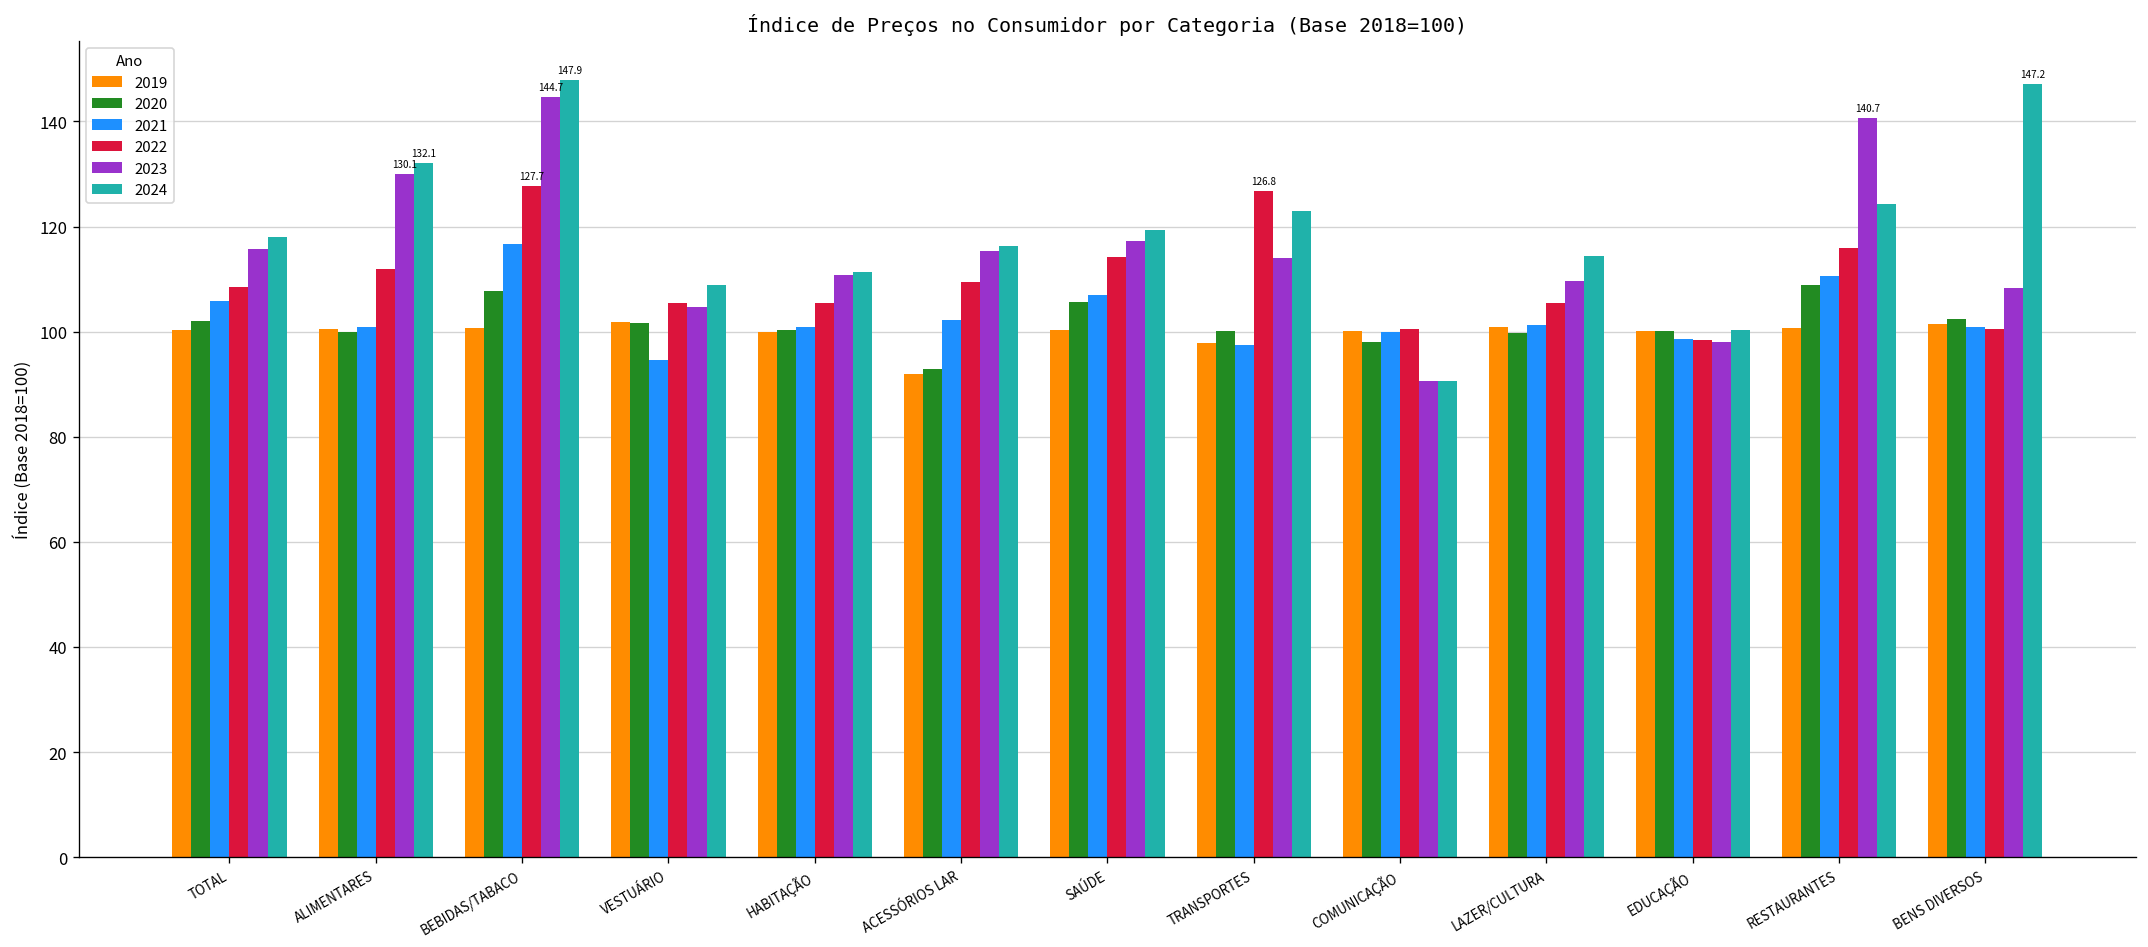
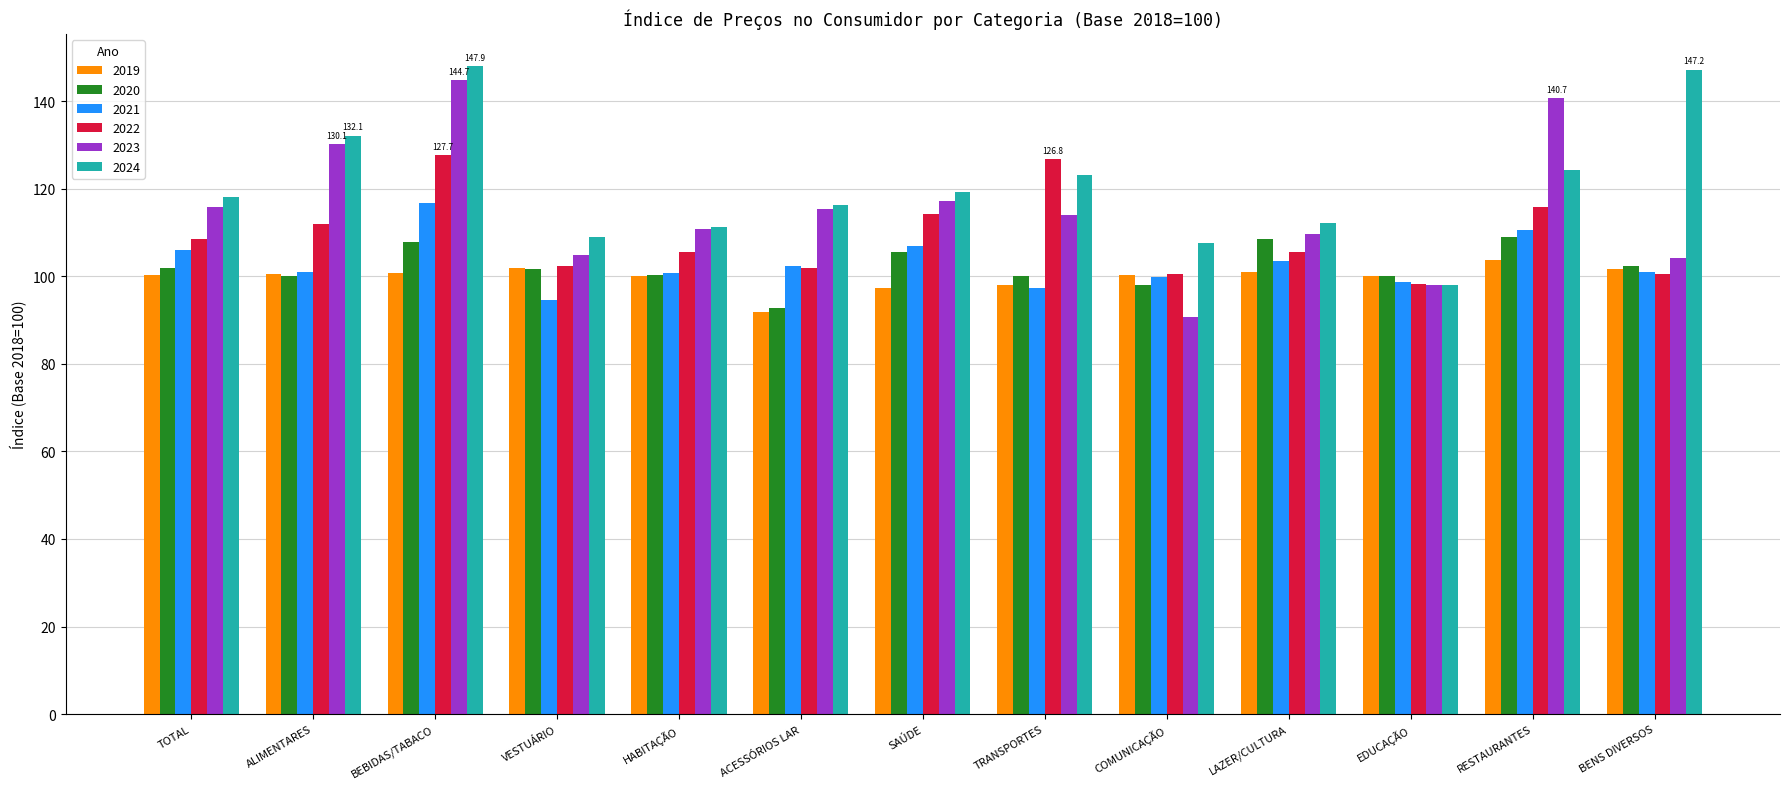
2022, VESTUÁRIO: 105 -> 102
2022, ACESSÓRIOS LAR: 110 -> 102
2019, SAÚDE: 100 -> 97
2024, COMUNICAÇÃO: 91 -> 108
2020, LAZER/CULTURA: 100 -> 108
2021, LAZER/CULTURA: 101 -> 103
2024, LAZER/CULTURA: 114 -> 112
2024, EDUCAÇÃO: 100 -> 98
2019, RESTAURANTES: 101 -> 104
2023, BENS DIVERSOS: 108 -> 104
